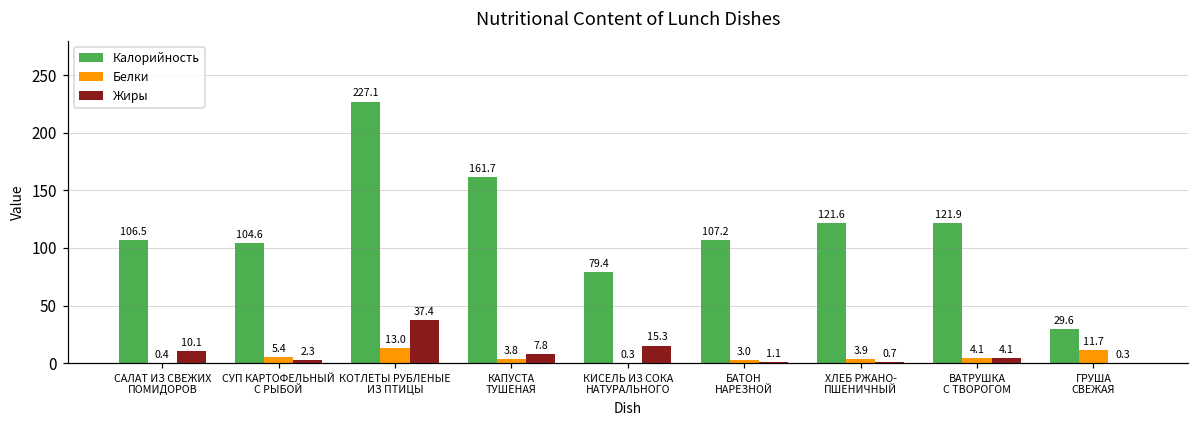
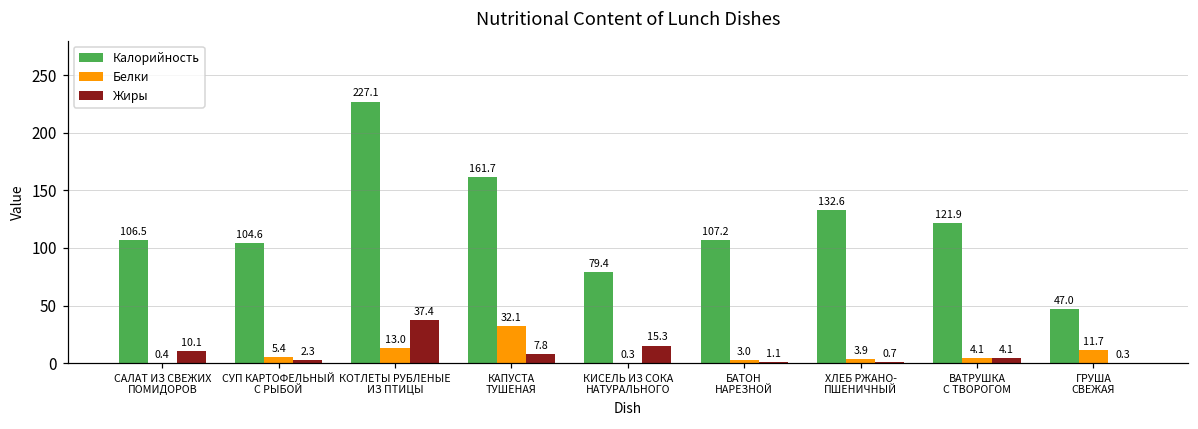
Белки, КАПУСТА ТУШЕНАЯ: 3.8 -> 32.1
Калорийность, ХЛЕБ РЖАНО- ПШЕНИЧНЫЙ: 121.6 -> 132.6
Калорийность, ГРУША СВЕЖАЯ: 29.6 -> 47.0
